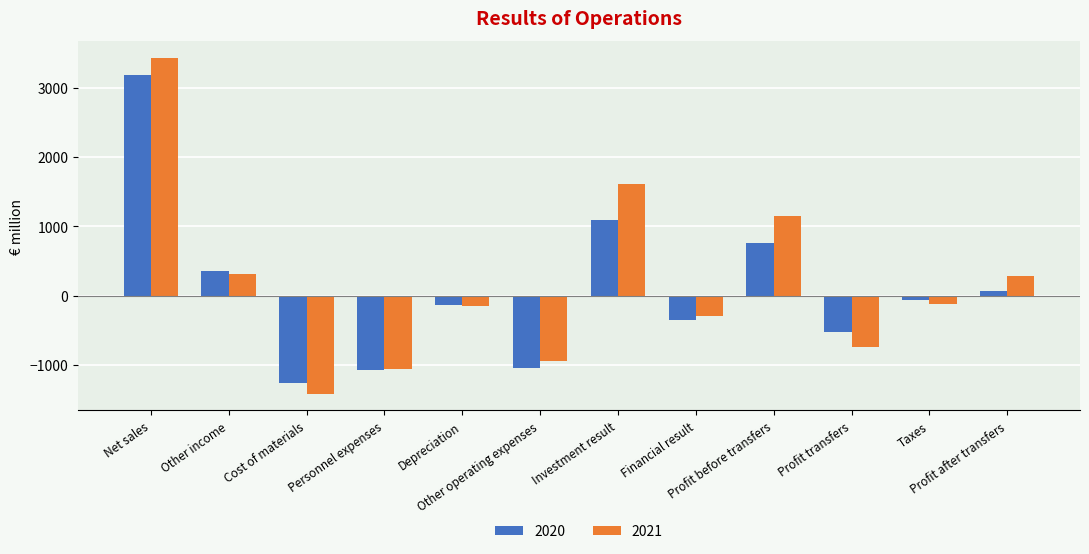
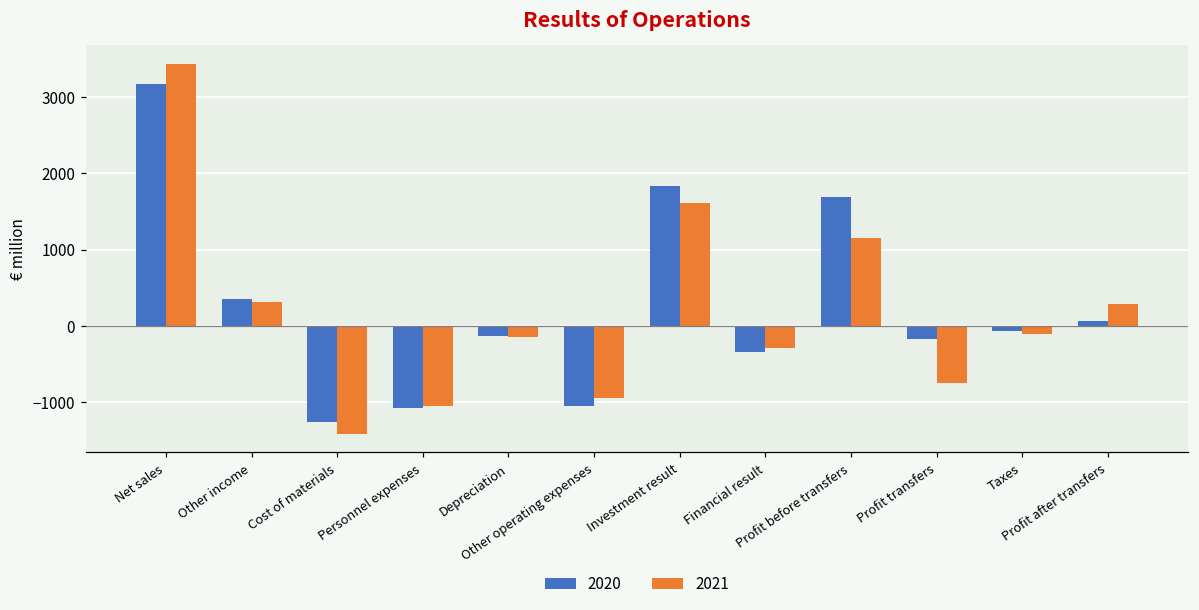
2020, Investment result: 1100 -> 1800
2020, Profit before transfers: 800 -> 1700
2020, Profit transfers: -500 -> -200
